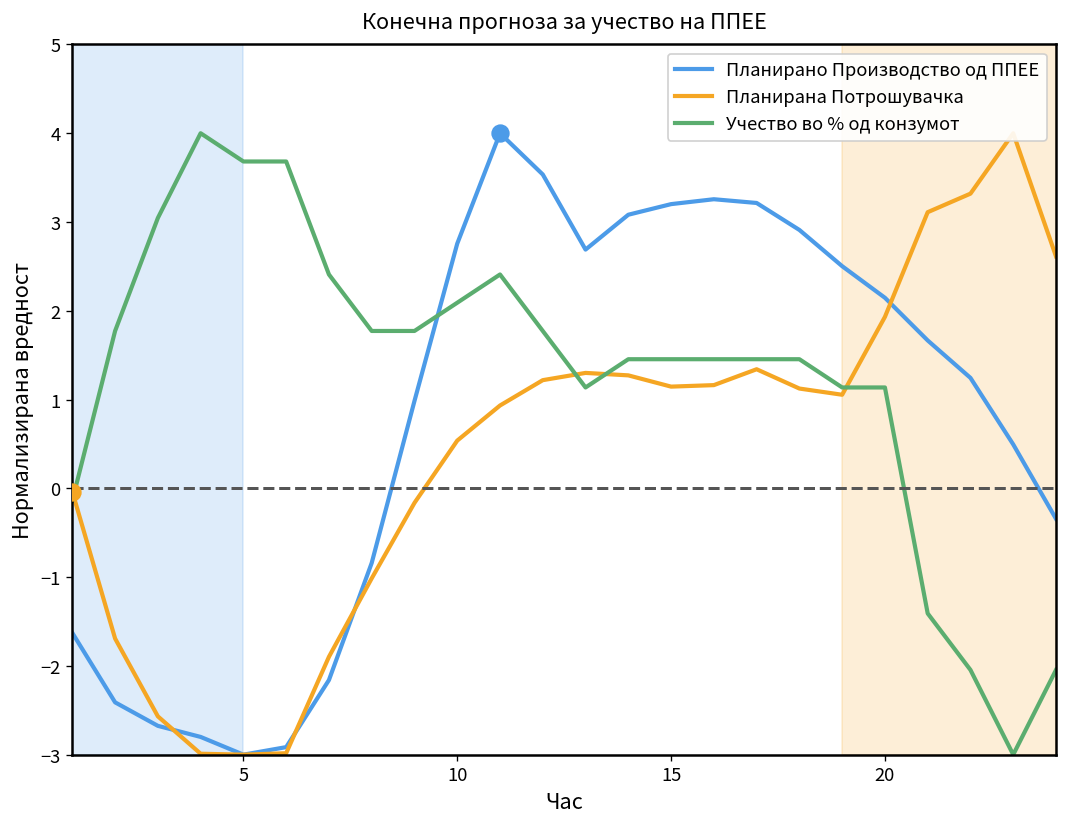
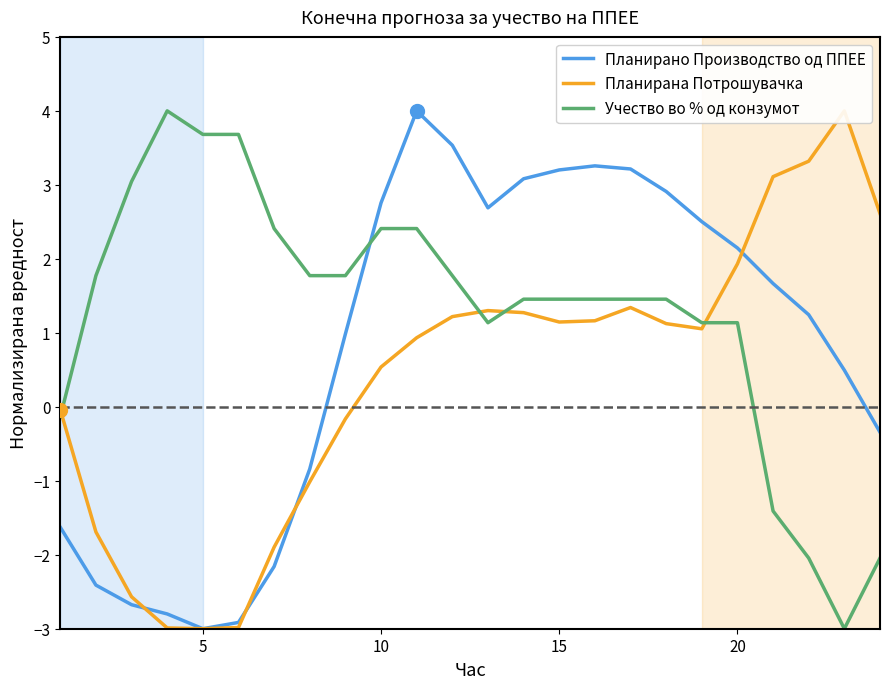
Учество во % од конзумот, 10: 2.1 -> 2.4
